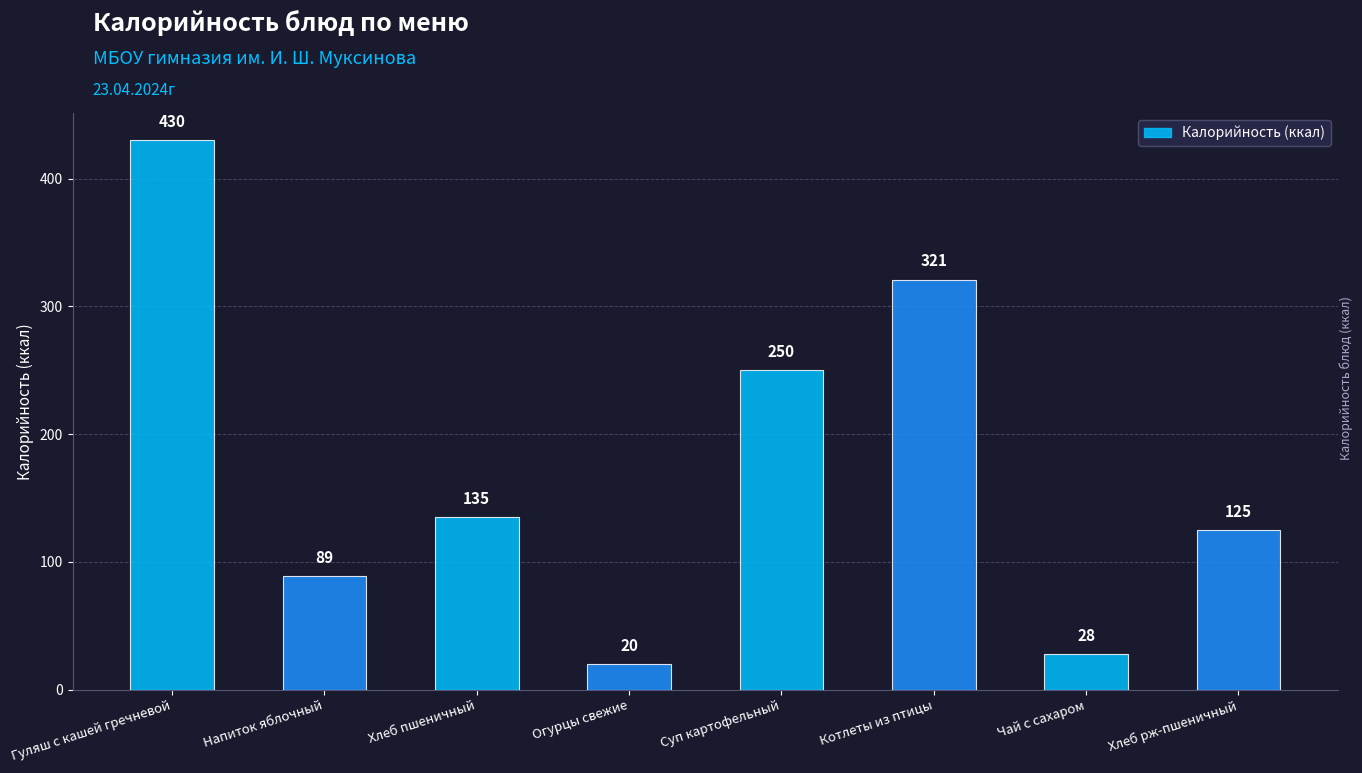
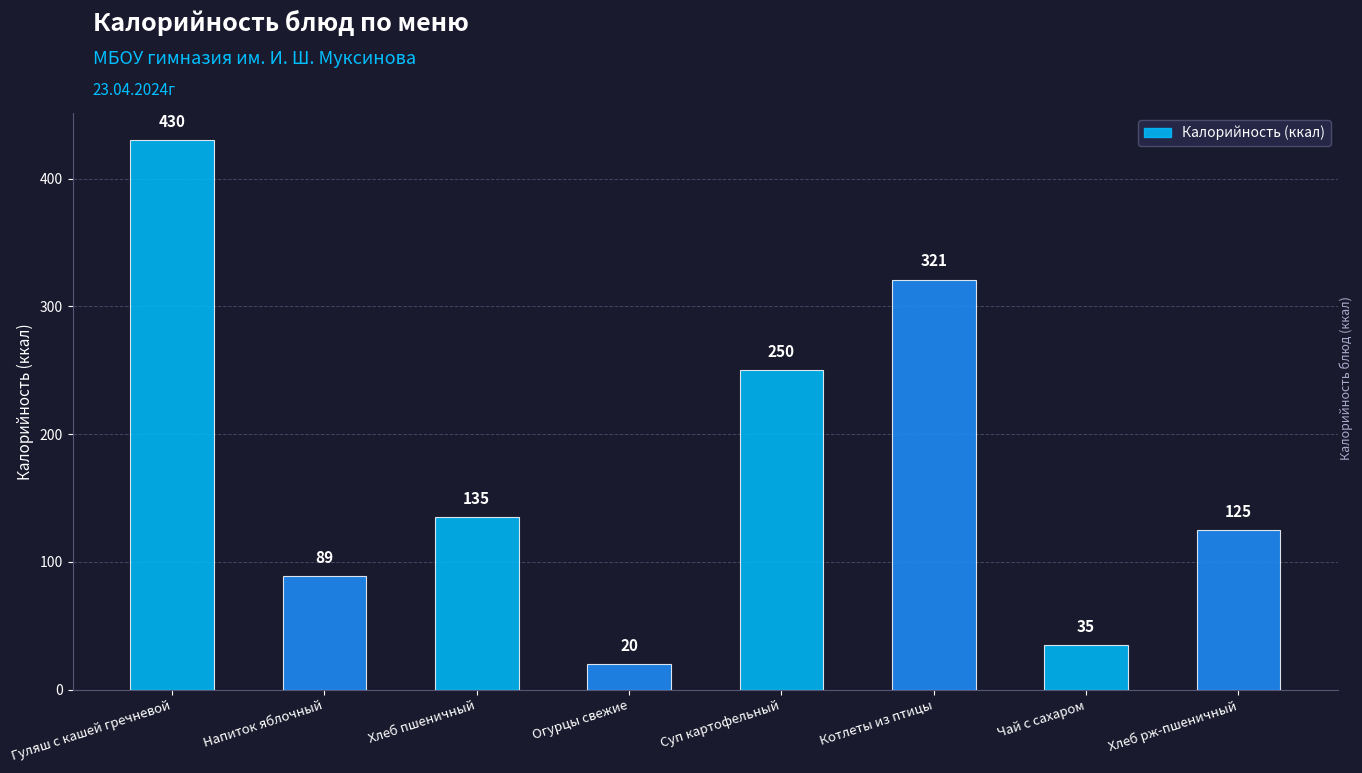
Чай с сахаром: 28 -> 35
